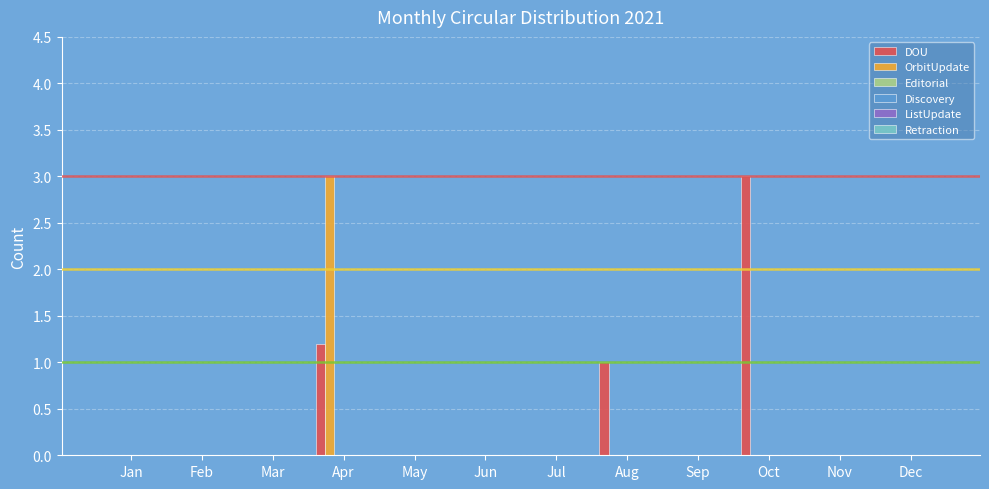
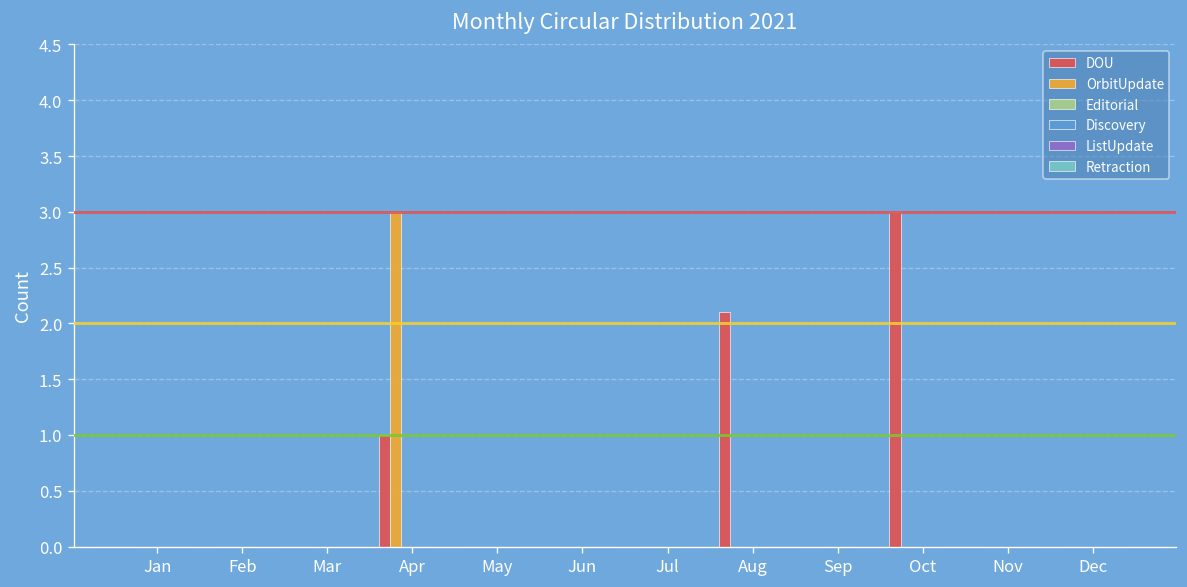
DOU, Apr: 1.2 -> 1.0
DOU, Aug: 1.0 -> 2.1
